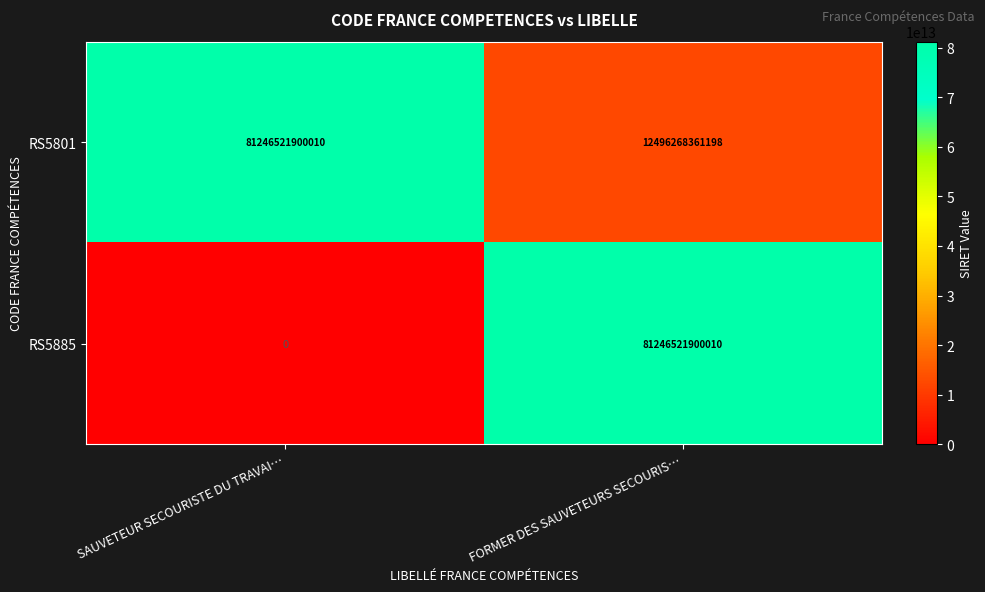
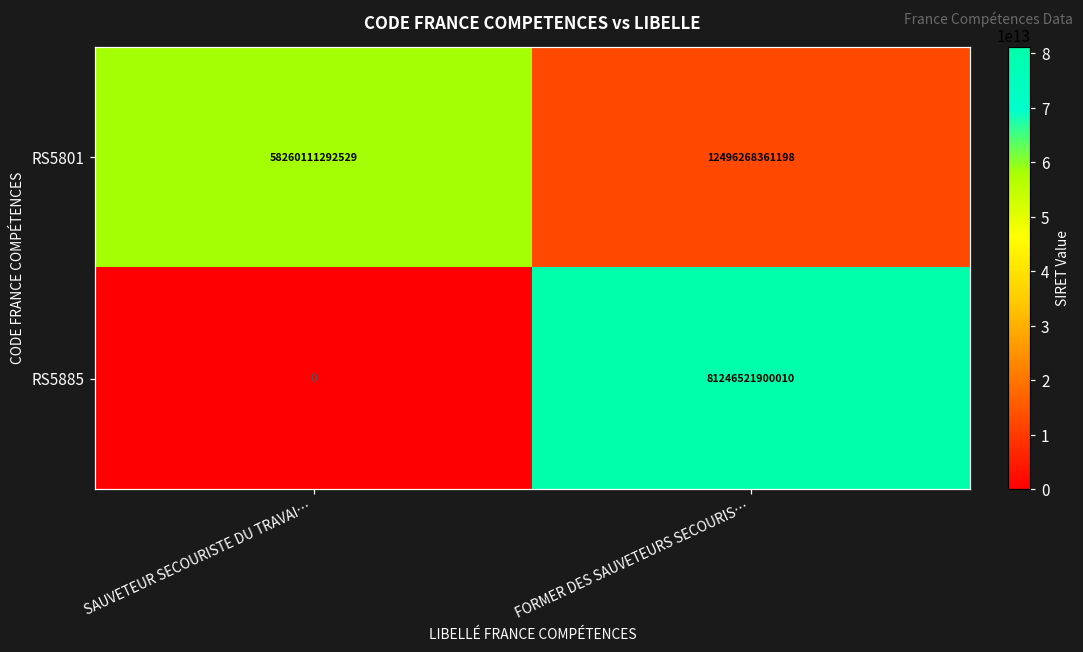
RS5801, SAUVETEUR SECOURISTE DU TRAVAI…: 81246521900010 -> 58260111292529
